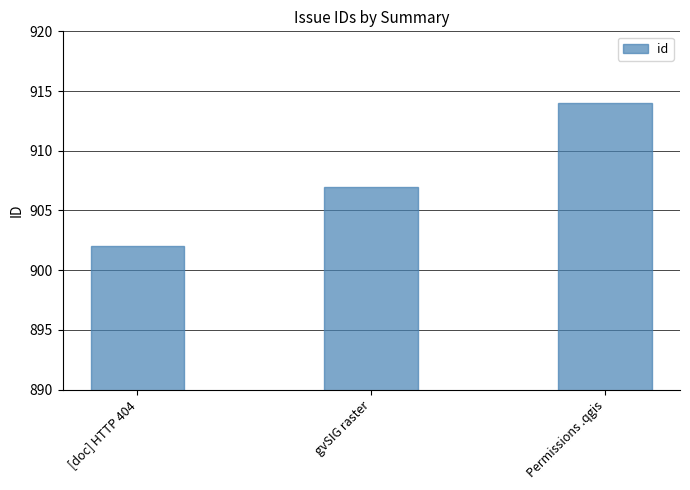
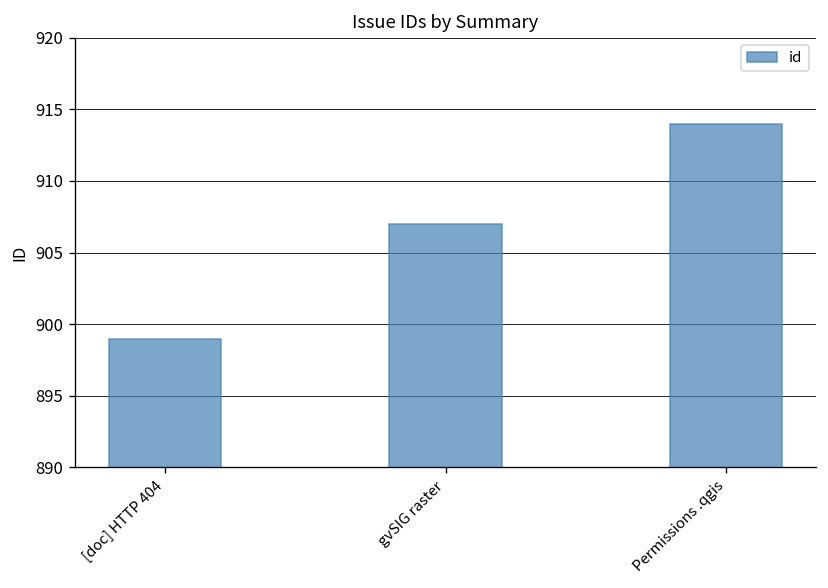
[doc] HTTP 404: 902 -> 899
